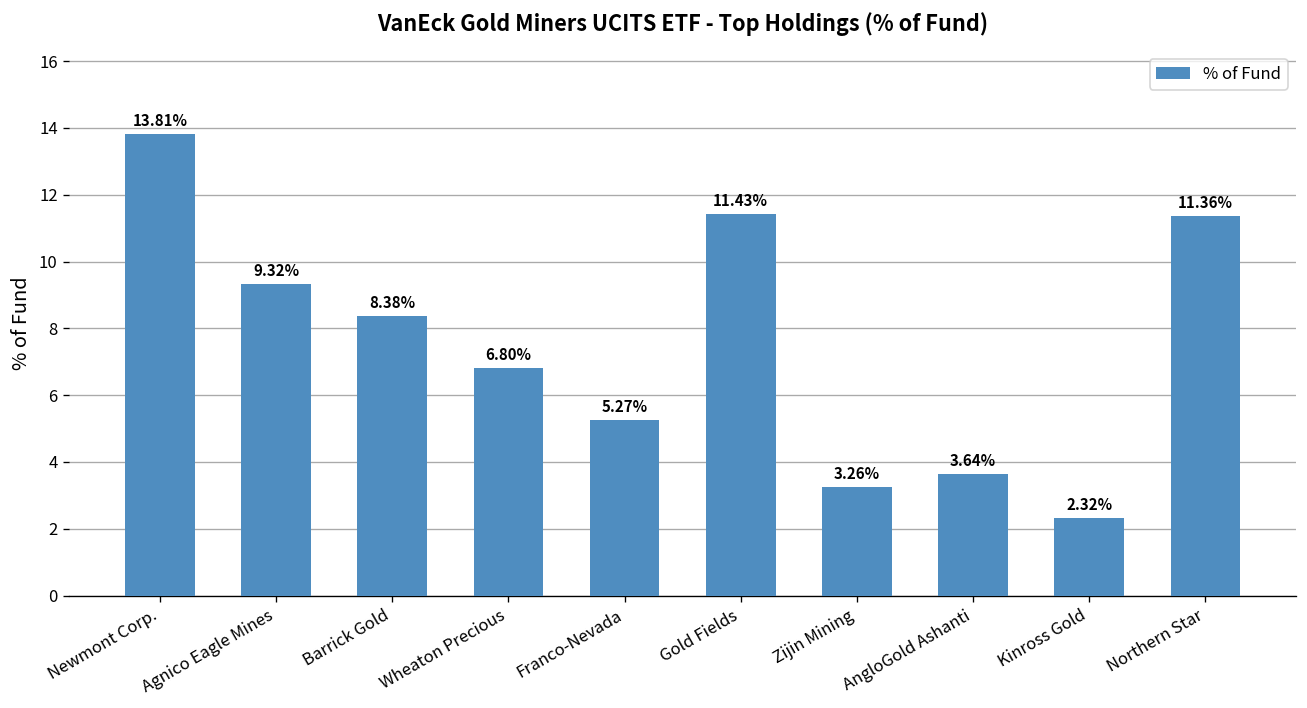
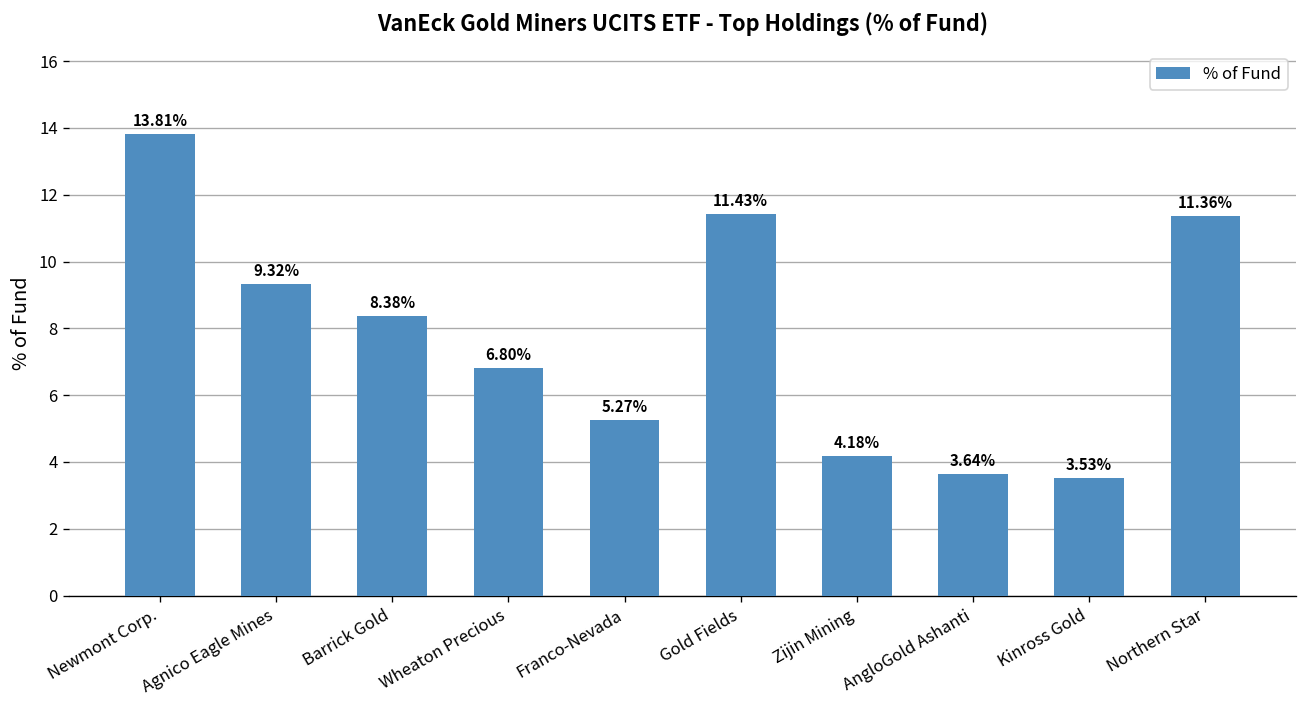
Zijin Mining: 3.26% -> 4.18%
Kinross Gold: 2.32% -> 3.53%
